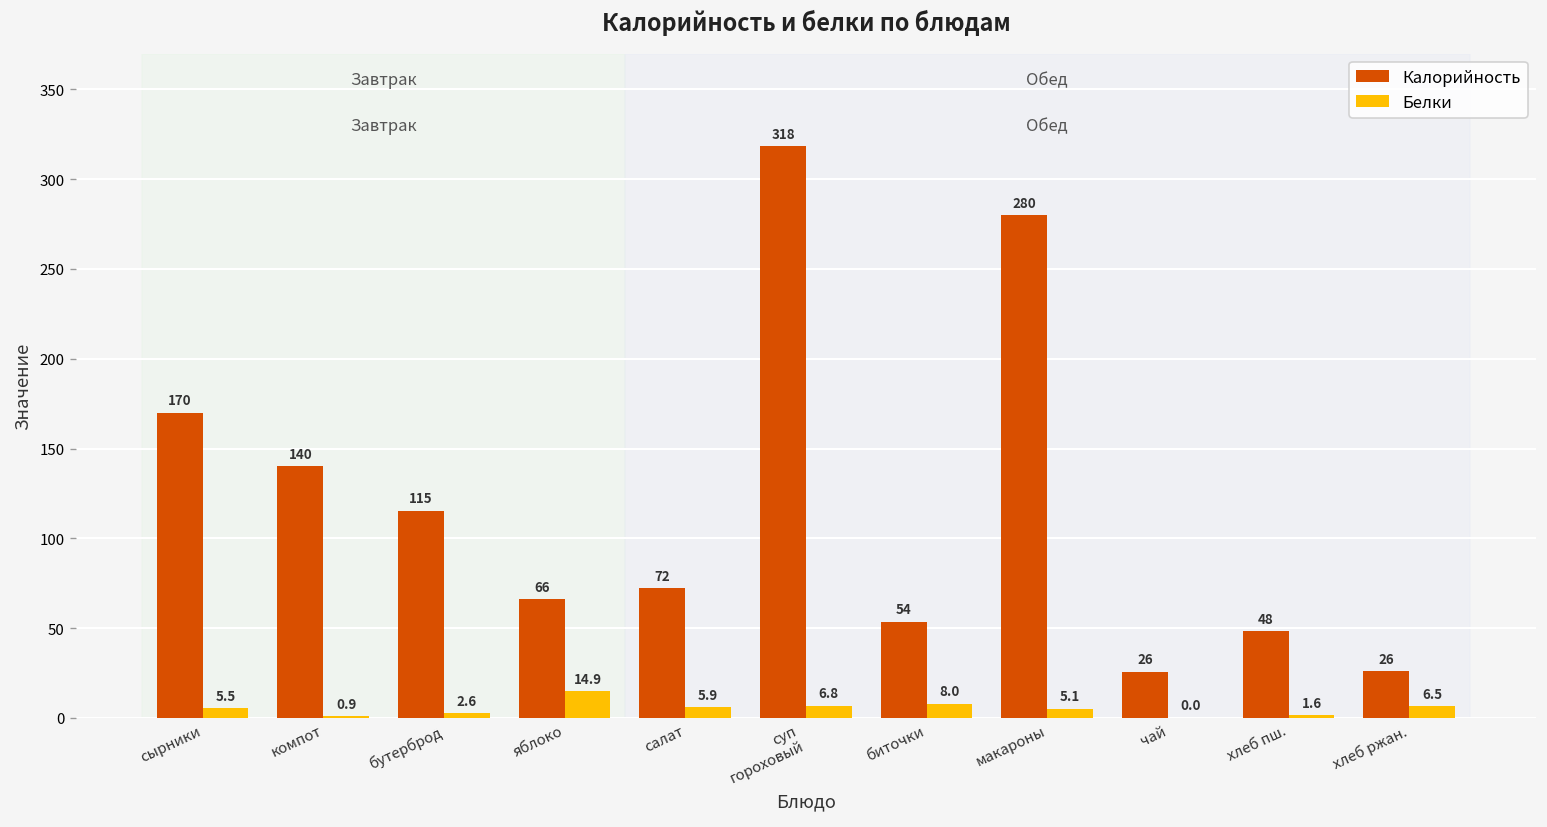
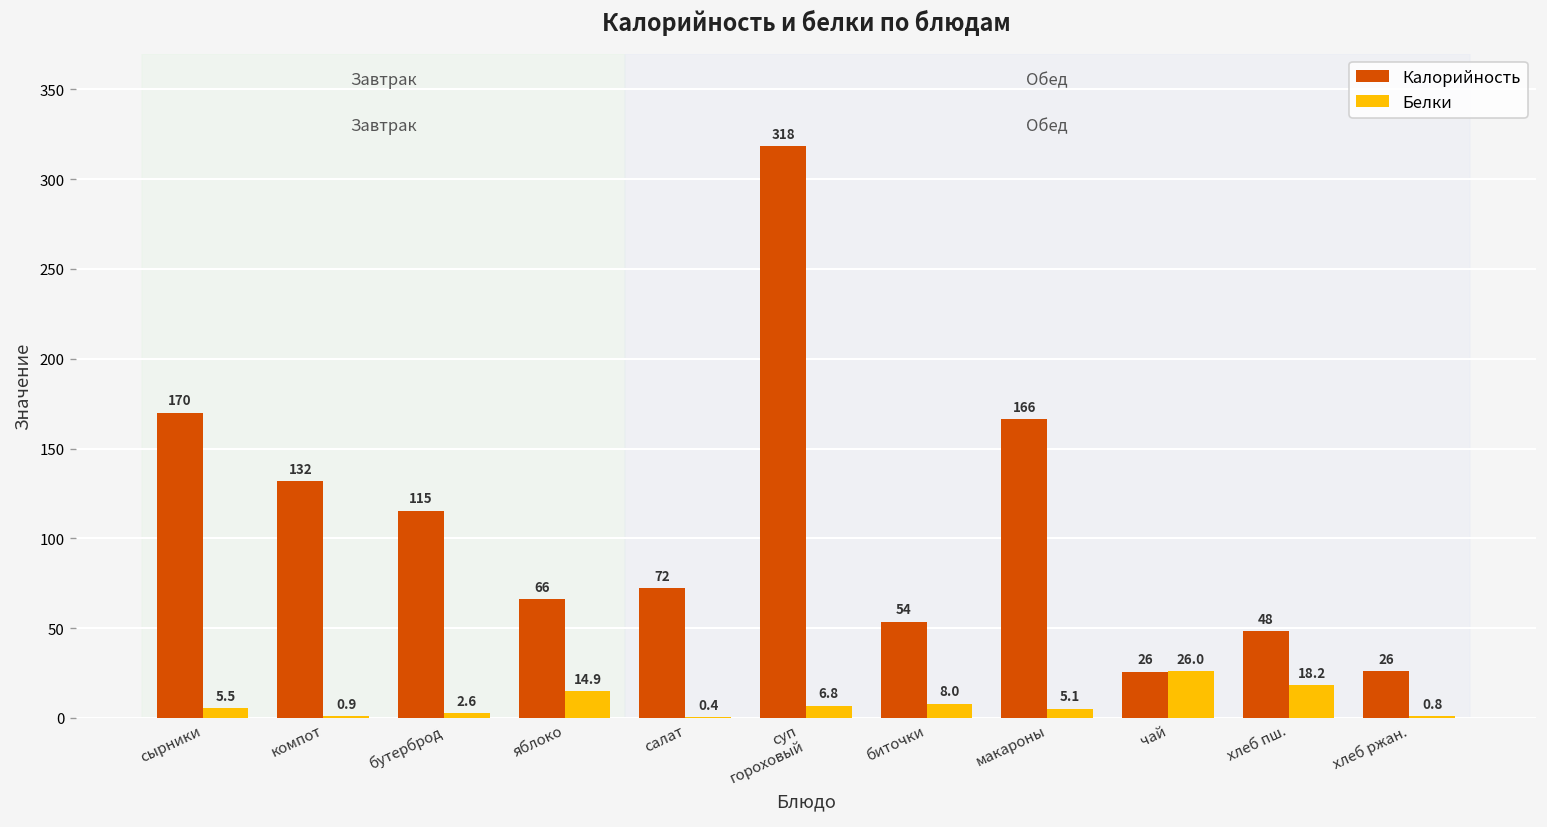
Калорийность, компот: 140 -> 132
Белки, салат: 5.9 -> 0.4
Калорийность, макароны: 280 -> 166
Белки, чай: 0.0 -> 26.0
Белки, хлеб пш.: 1.6 -> 18.2
Белки, хлеб ржан.: 6.5 -> 0.8
